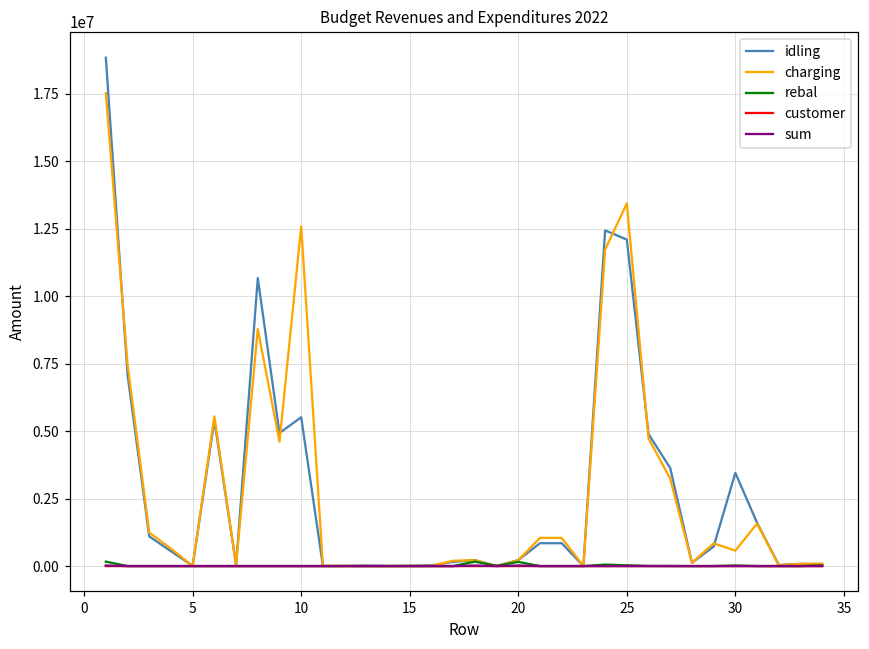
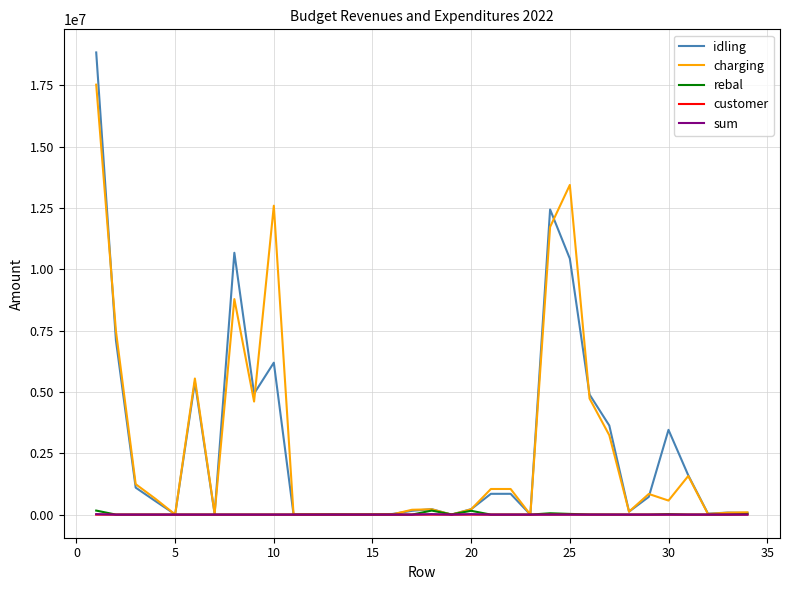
idling, 10: 5500000 -> 6200000
idling, 25: 12100000 -> 10400000
